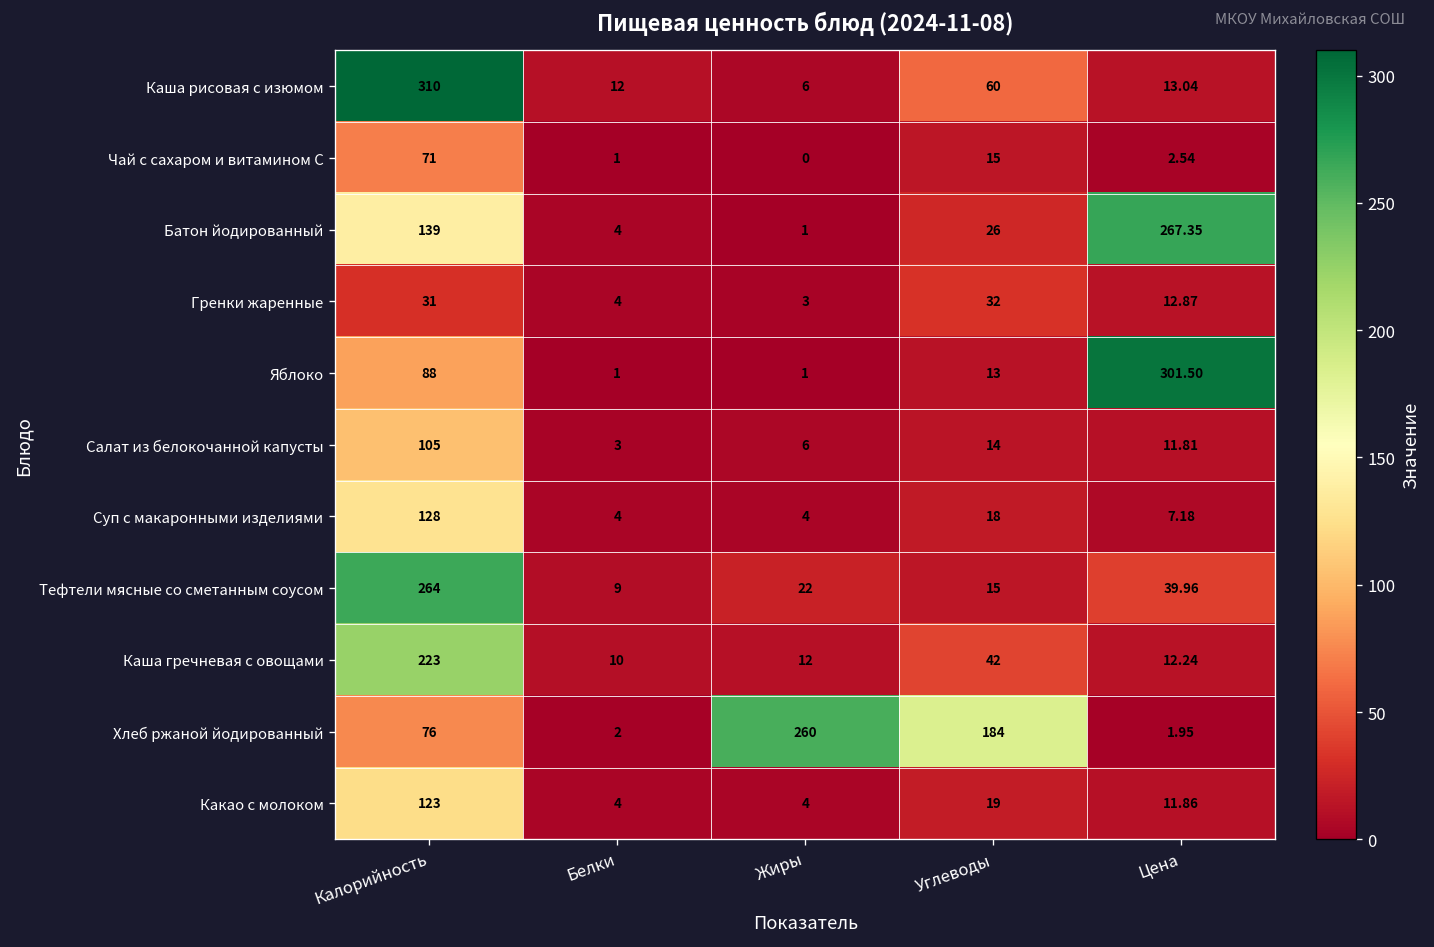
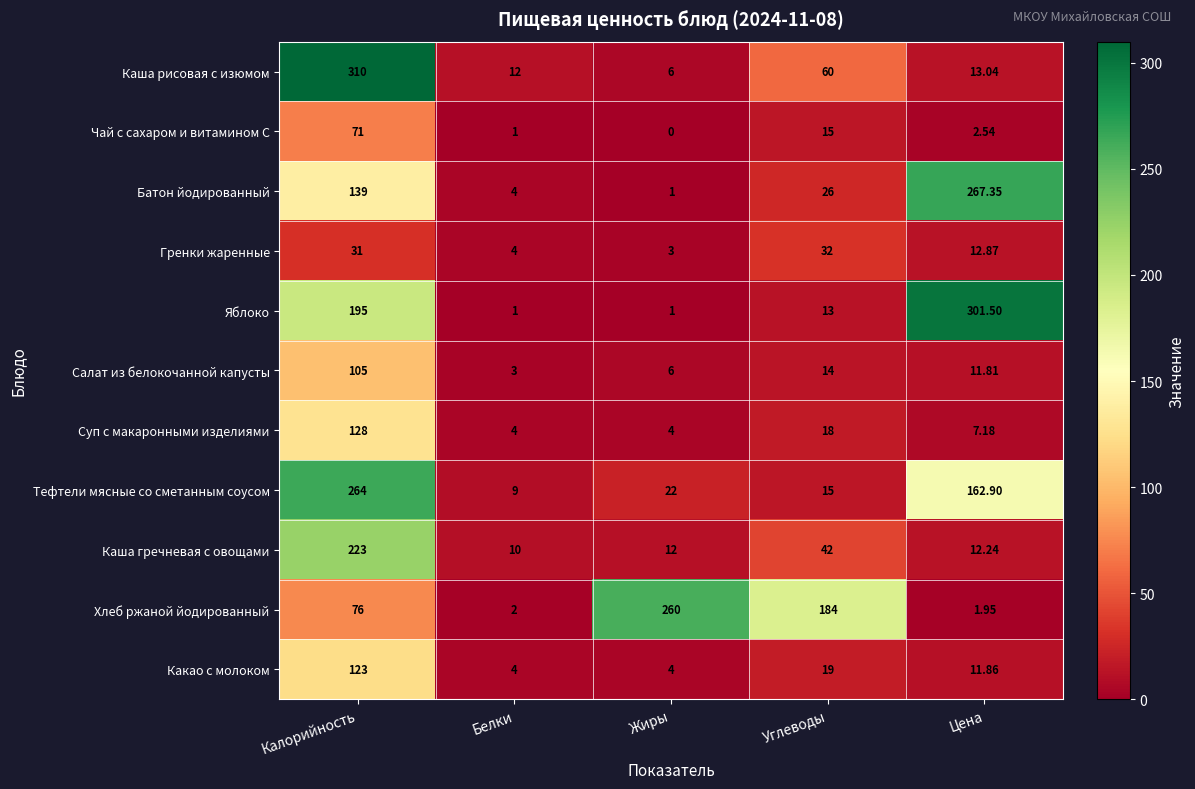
Яблоко, Калорийность: 88 -> 195
Тефтели мясные со сметанным соусом, Цена: 39.96 -> 162.90
